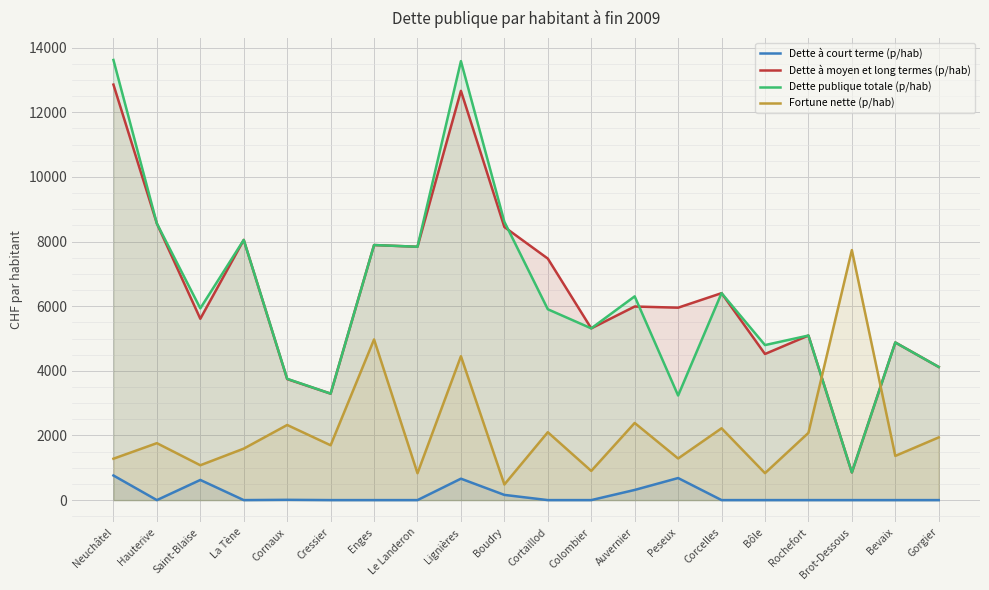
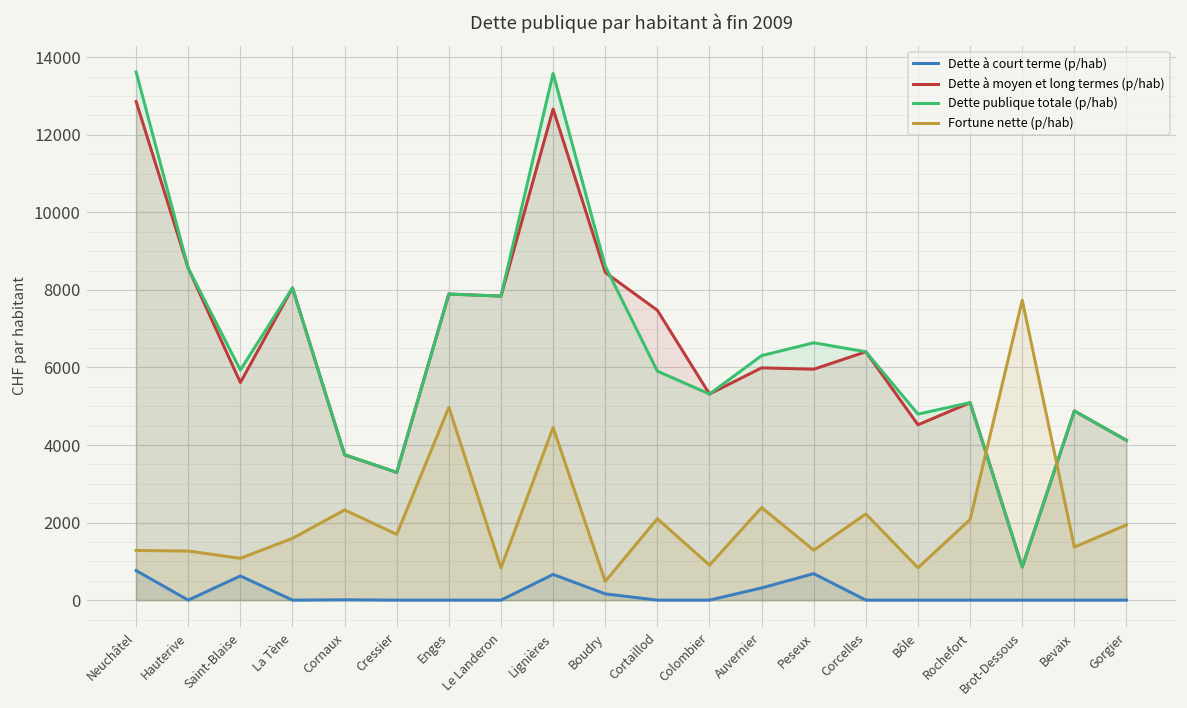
Fortune nette (p/hab), Hauterive: 1800 -> 1300
Dette publique totale (p/hab), Peseux: 3200 -> 6600
